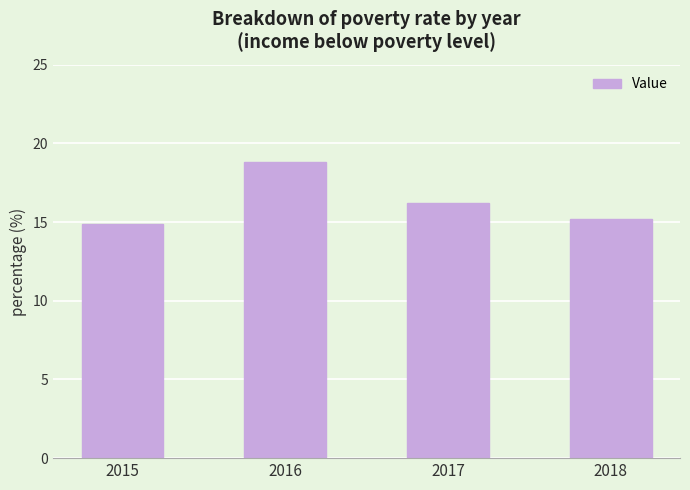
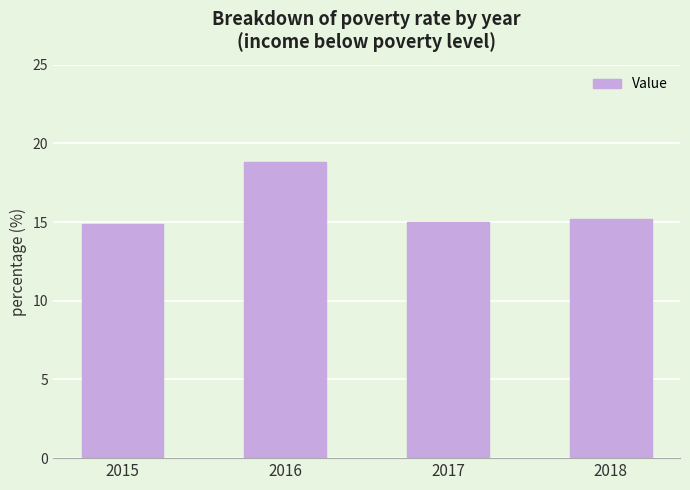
2017: 16.2 -> 15.0
